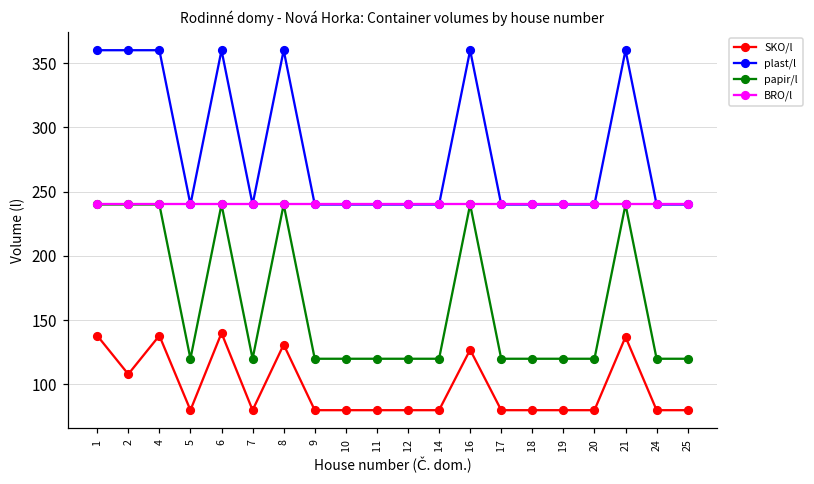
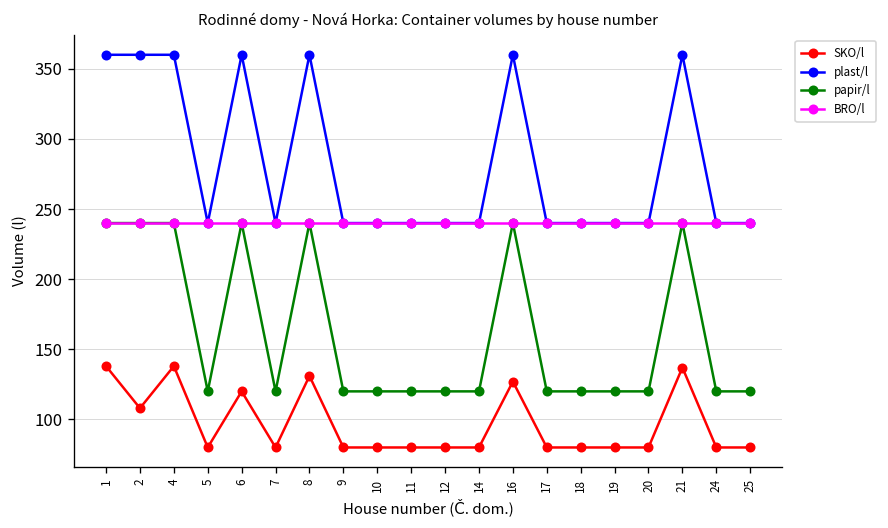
SKO/l, 6: 140 -> 120
